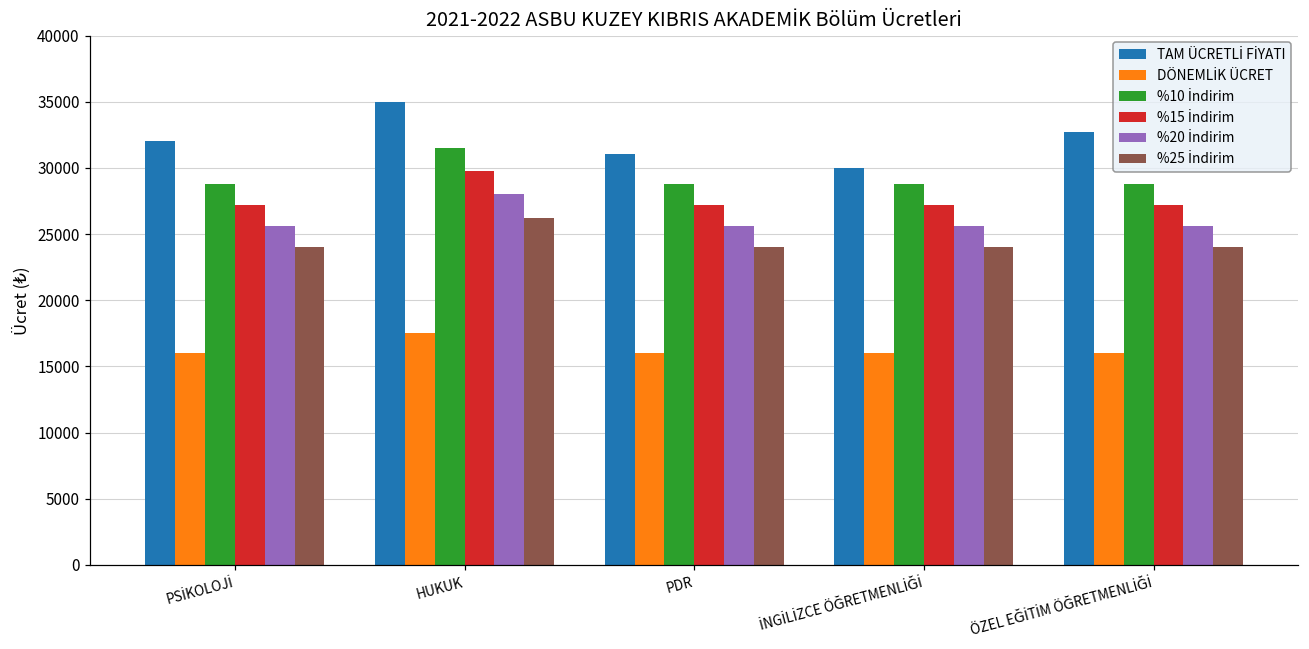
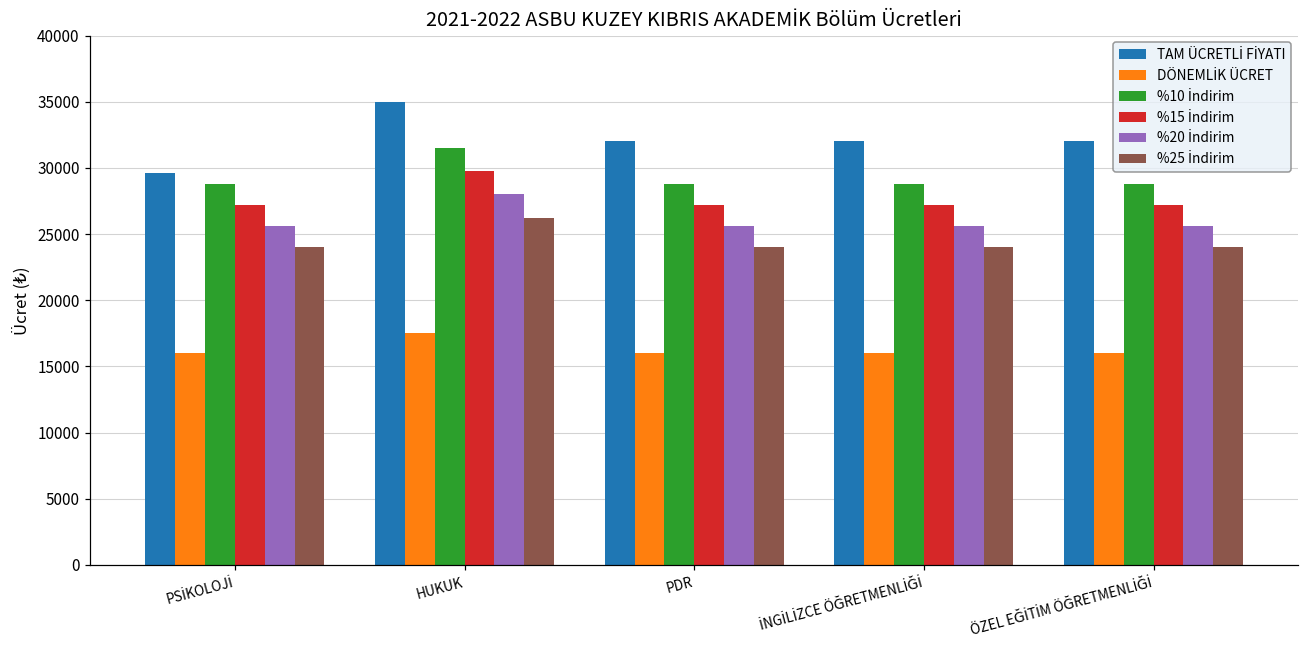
TAM ÜCRETLİ FİYATI, PSİKOLOJİ: 32000 -> 29700
TAM ÜCRETLİ FİYATI, PDR: 31100 -> 32000
TAM ÜCRETLİ FİYATI, İNGİLİZCE ÖĞRETMENLİĞİ: 30000 -> 32000
TAM ÜCRETLİ FİYATI, ÖZEL EĞİTİM ÖĞRETMENLİĞİ: 32700 -> 32000
